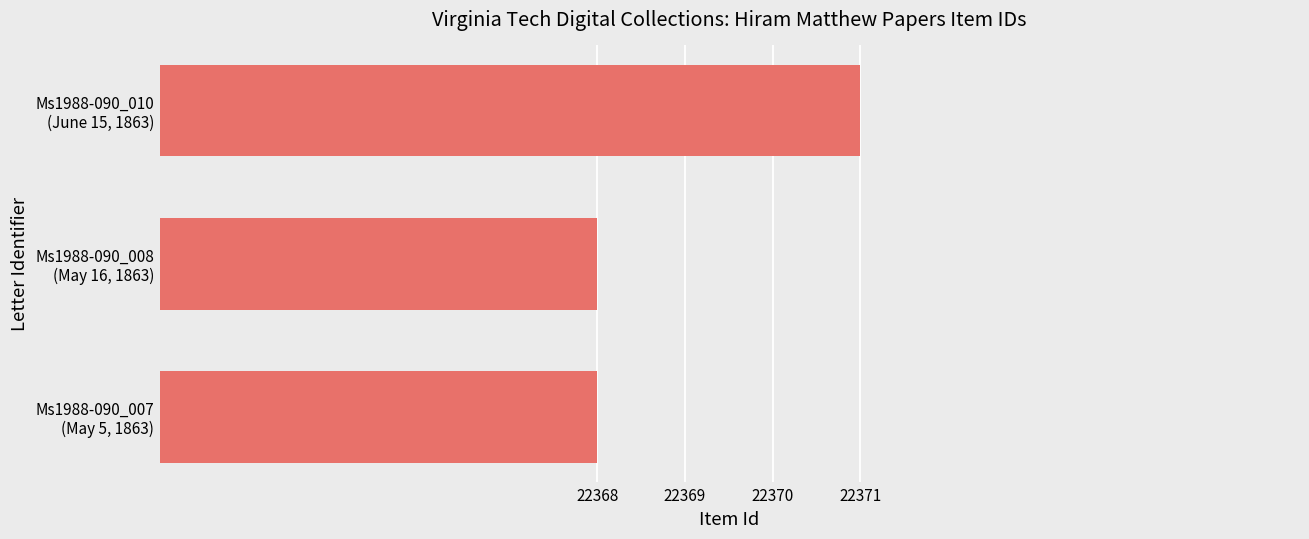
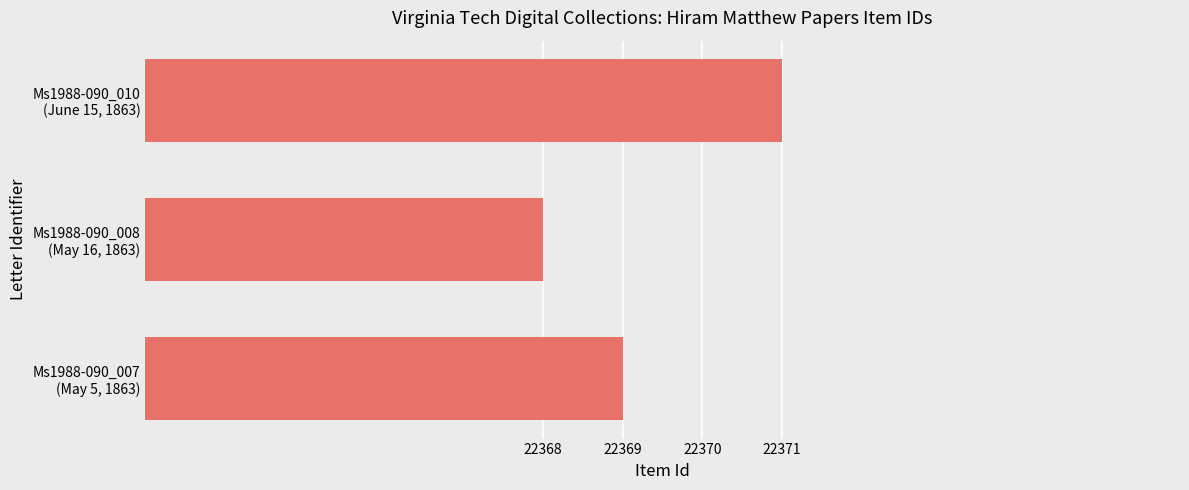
Ms1988-090_007 (May 5, 1863): 22368 -> 22369
